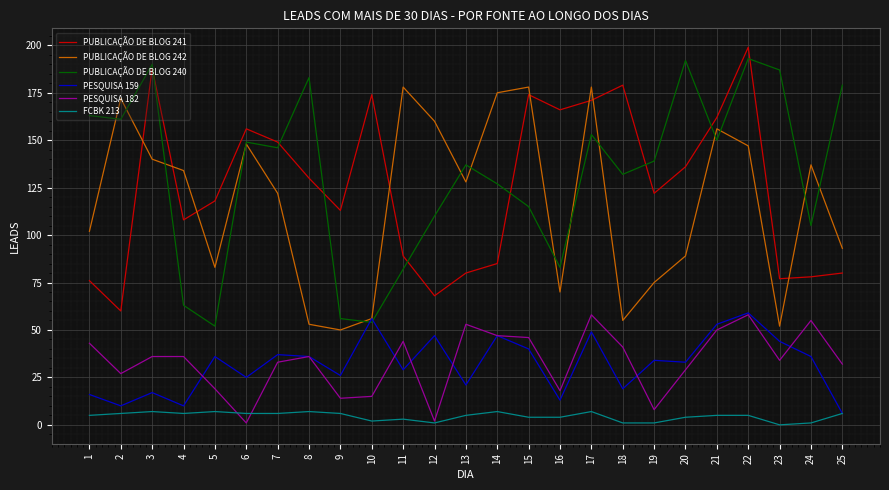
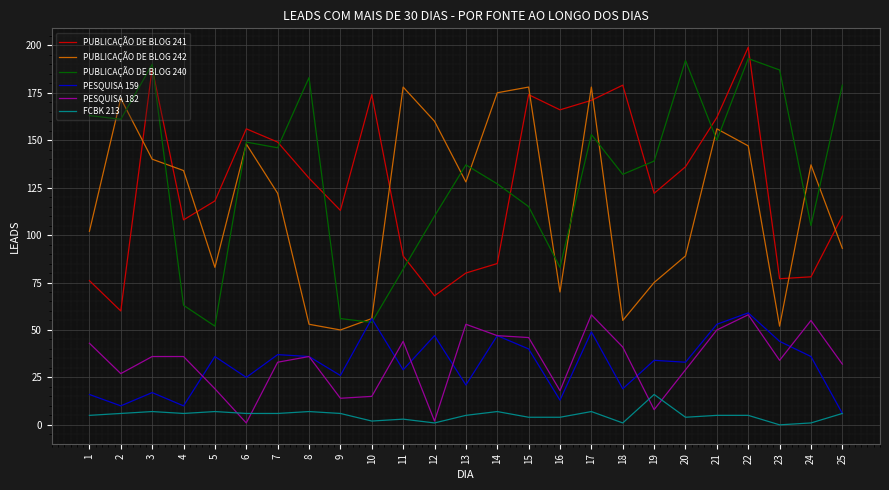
FCBK 213, 19: 1 -> 16
PUBLICAÇÃO DE BLOG 241, 25: 80 -> 110
